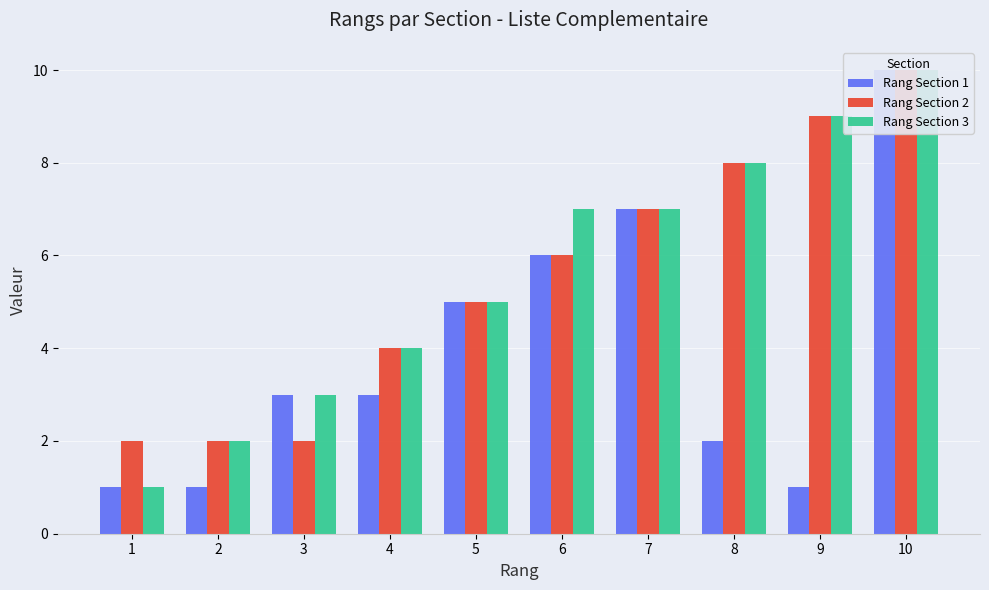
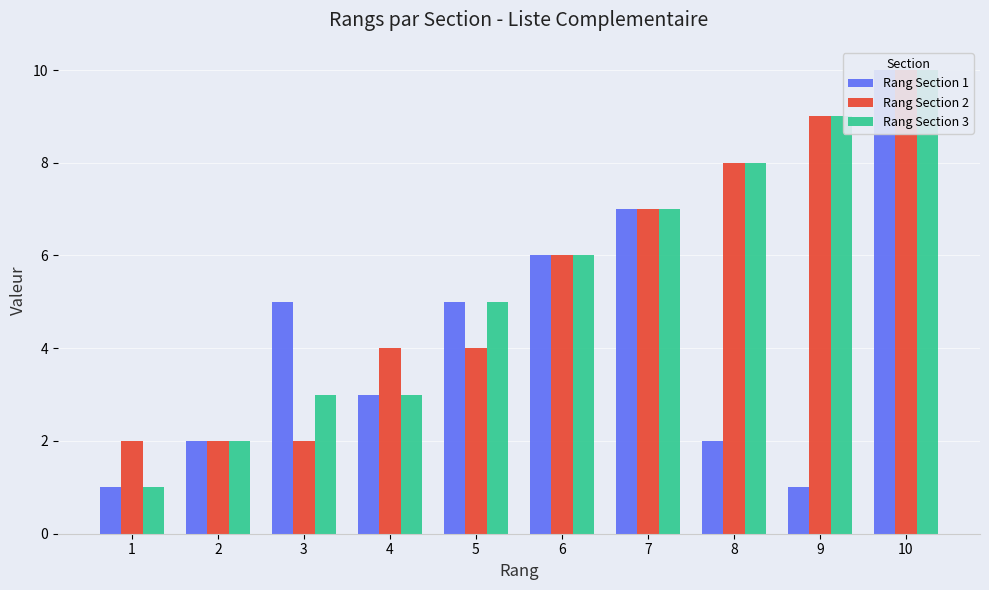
Rang Section 1, 2: 1 -> 2
Rang Section 1, 3: 3 -> 5
Rang Section 3, 4: 4 -> 3
Rang Section 2, 5: 5 -> 4
Rang Section 3, 6: 7 -> 6
